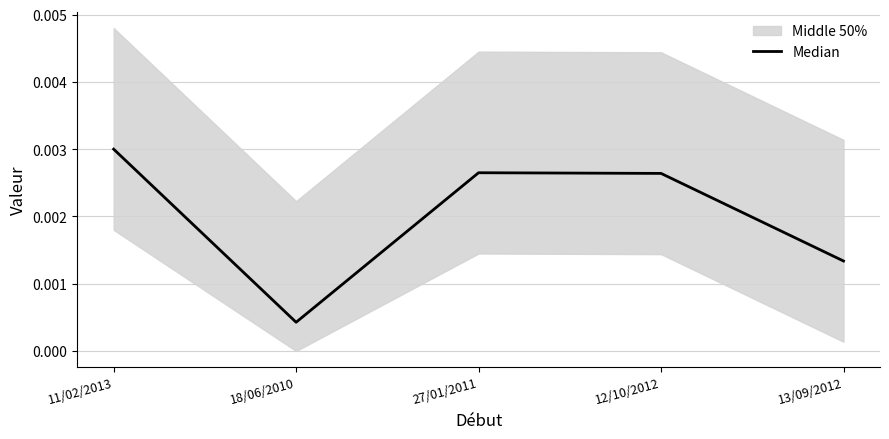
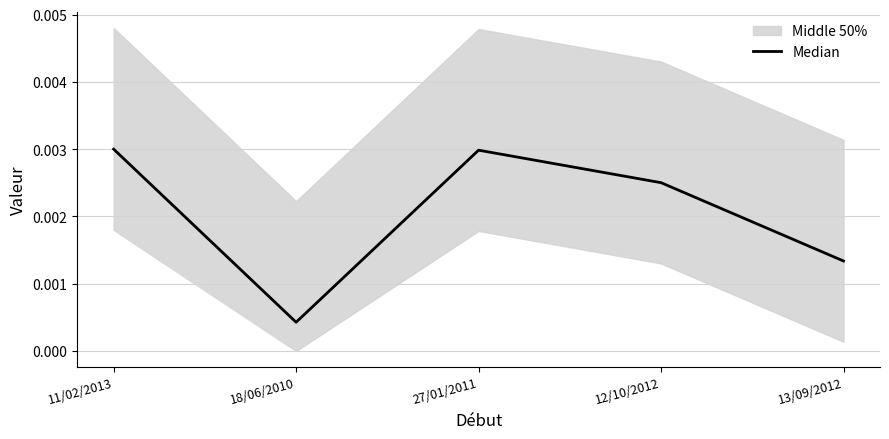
Median, 27/01/2011: 0.0026 -> 0.0030
Median, 12/10/2012: 0.0026 -> 0.0025
